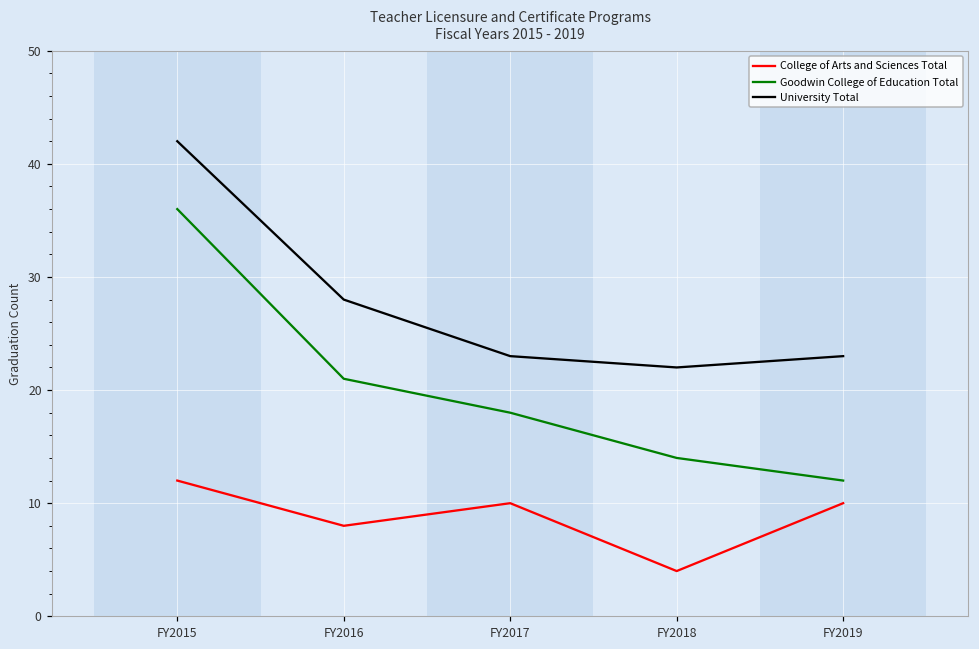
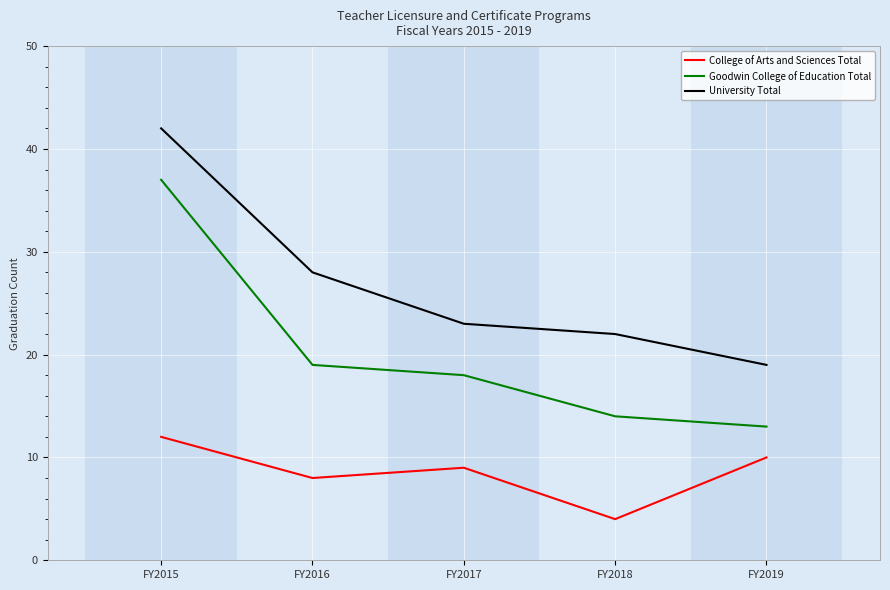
Goodwin College of Education Total, FY2015: 36 -> 37
Goodwin College of Education Total, FY2016: 21 -> 19
College of Arts and Sciences Total, FY2017: 10 -> 9
Goodwin College of Education Total, FY2019: 12 -> 13
University Total, FY2019: 23 -> 19
